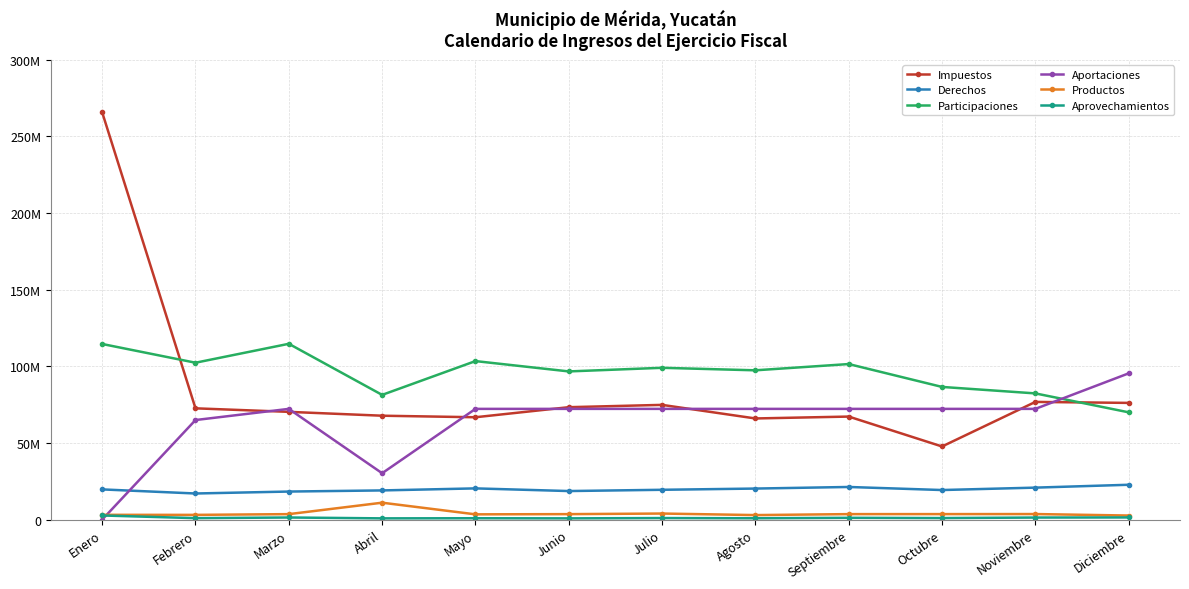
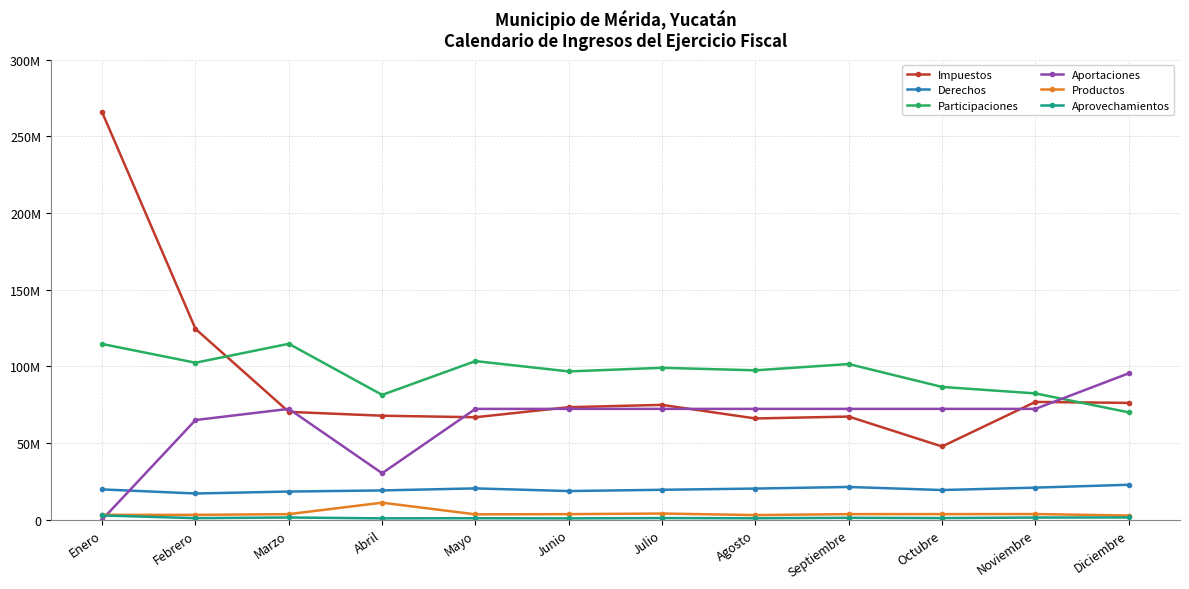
Impuestos, Febrero: 73000000 -> 124000000
